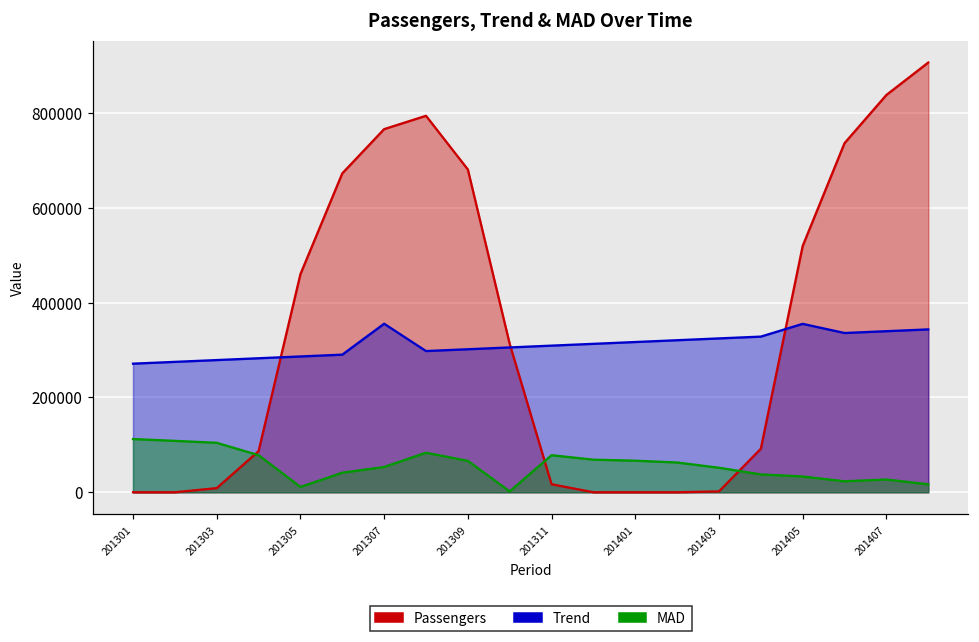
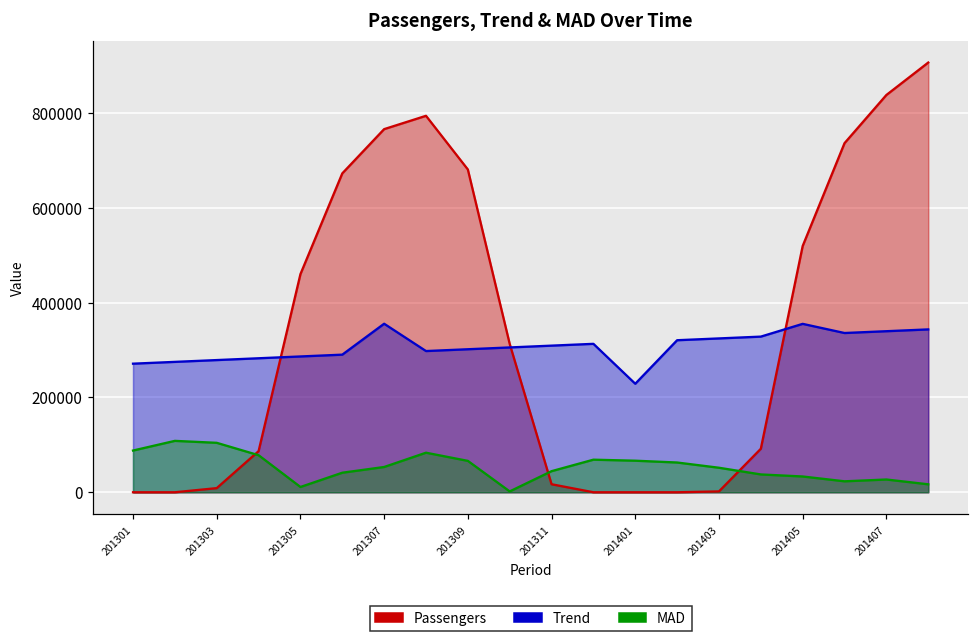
MAD, 201301: 110000 -> 90000
MAD, 201311: 80000 -> 40000
Trend, 201401: 320000 -> 230000
